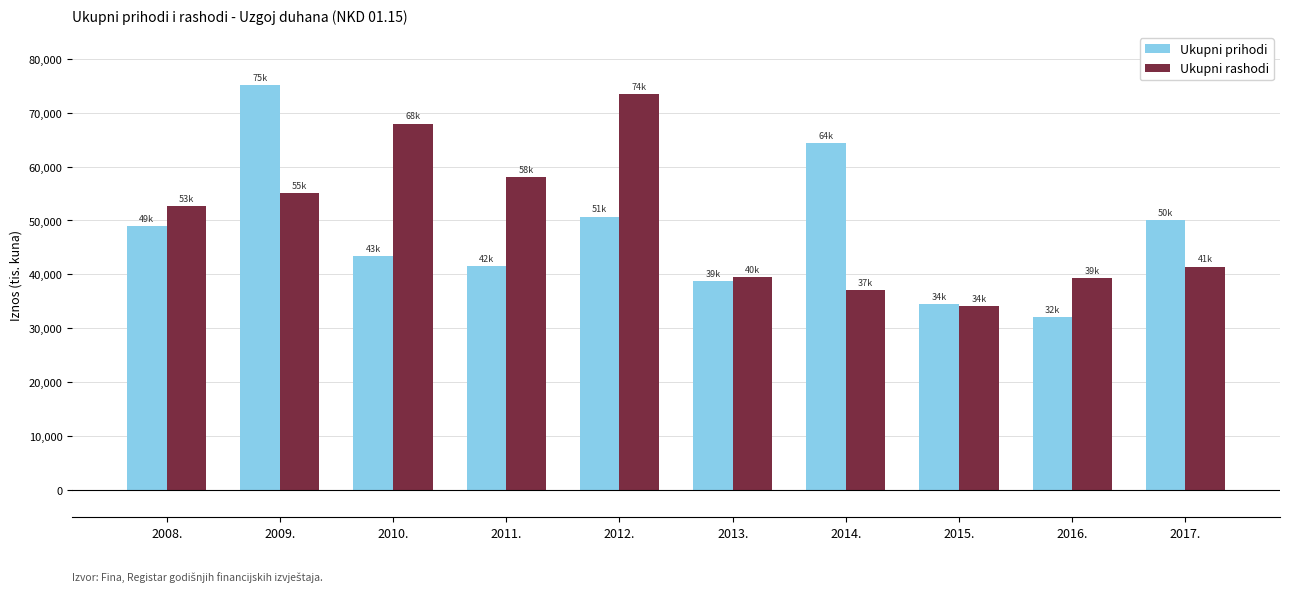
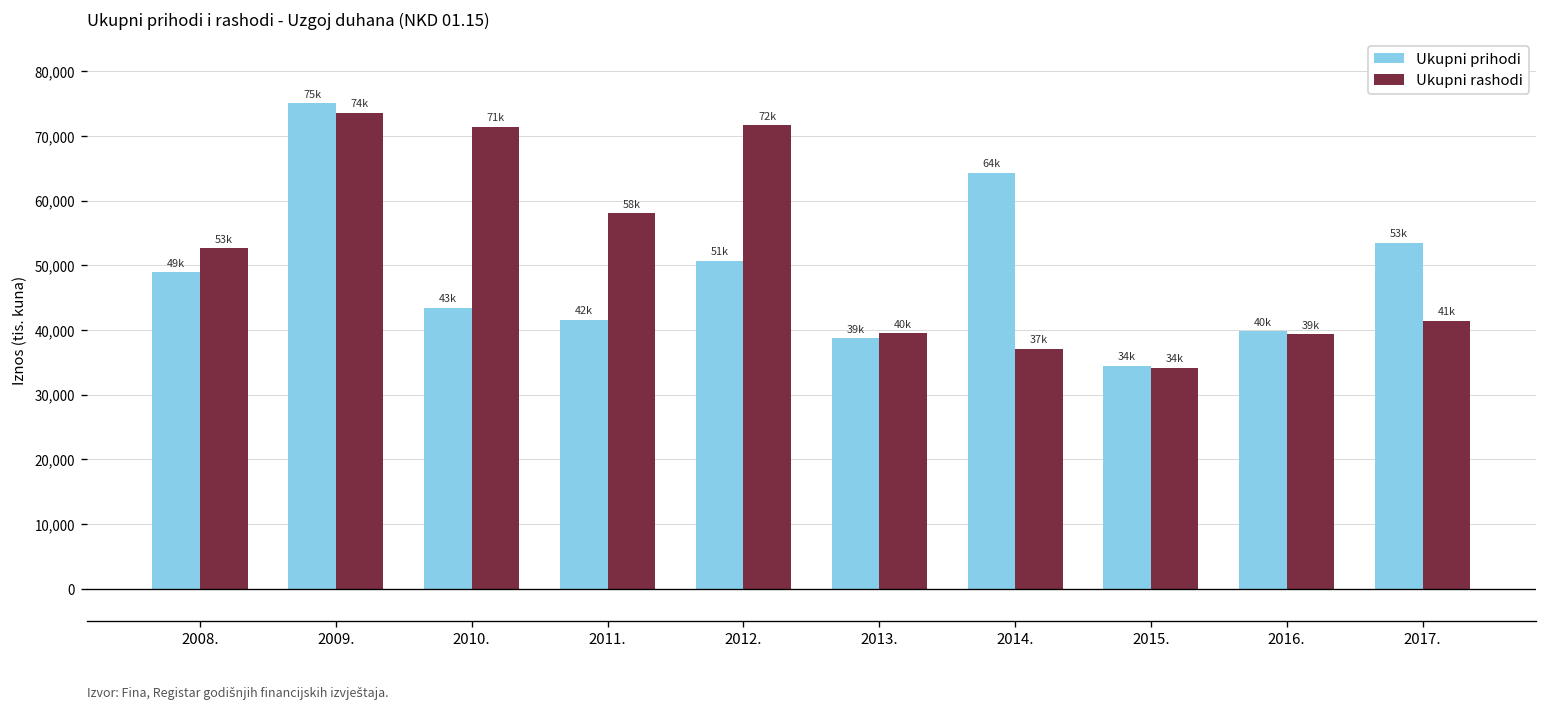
Ukupni rashodi, 2009.: 55k -> 74k
Ukupni rashodi, 2010.: 68k -> 71k
Ukupni rashodi, 2012.: 74k -> 72k
Ukupni prihodi, 2016.: 32k -> 40k
Ukupni prihodi, 2017.: 50k -> 53k
